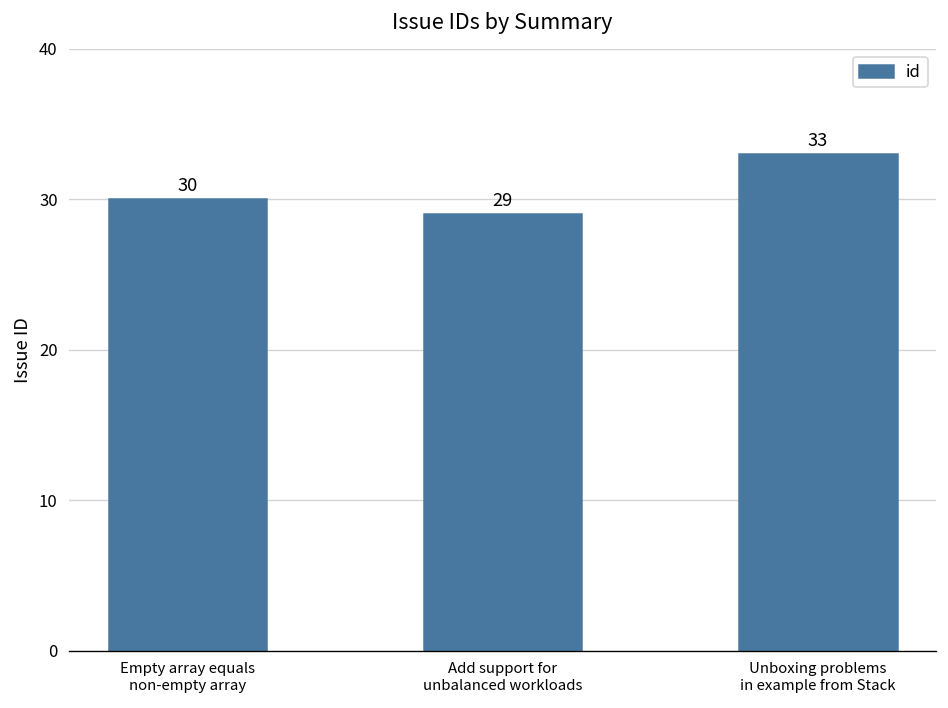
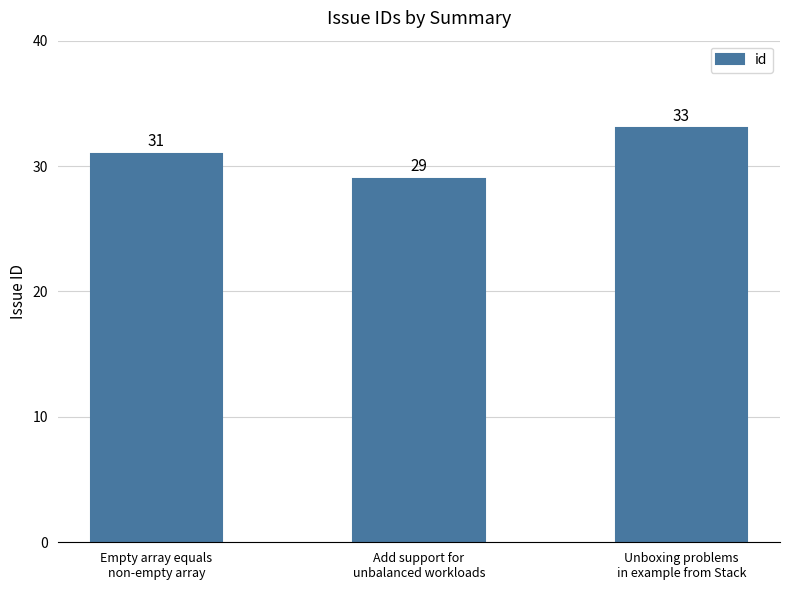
Empty array equals non-empty array: 30 -> 31
